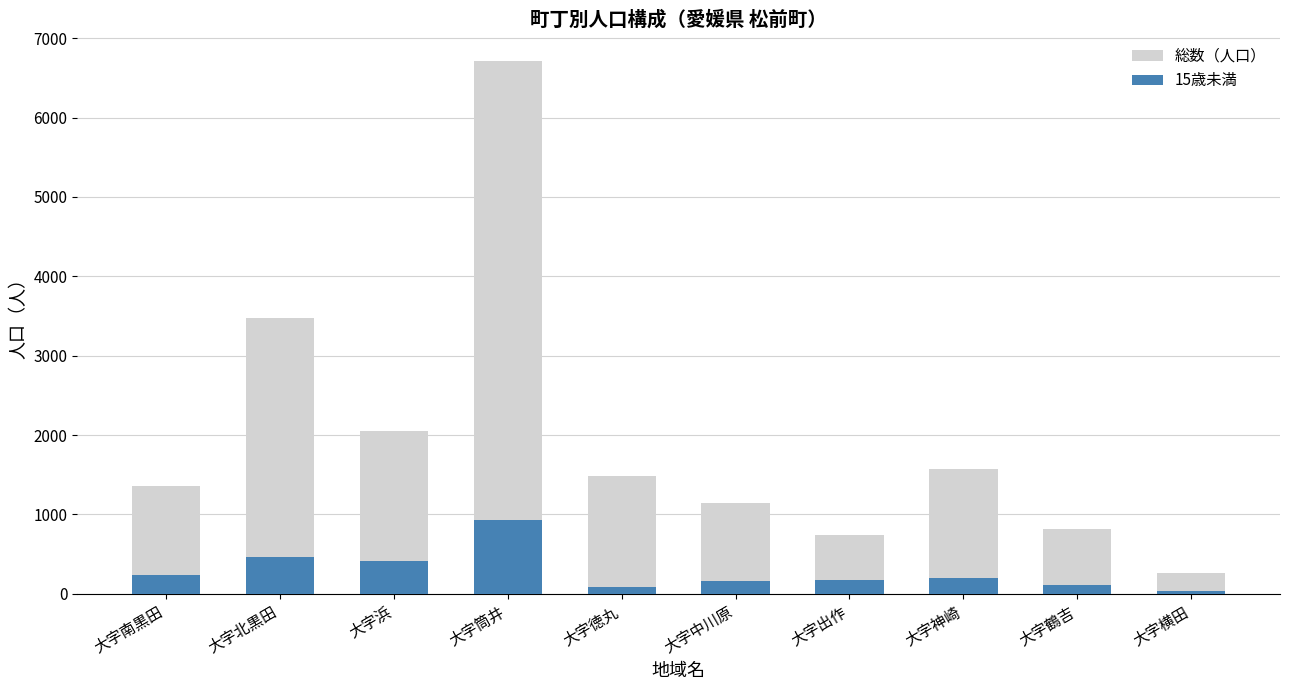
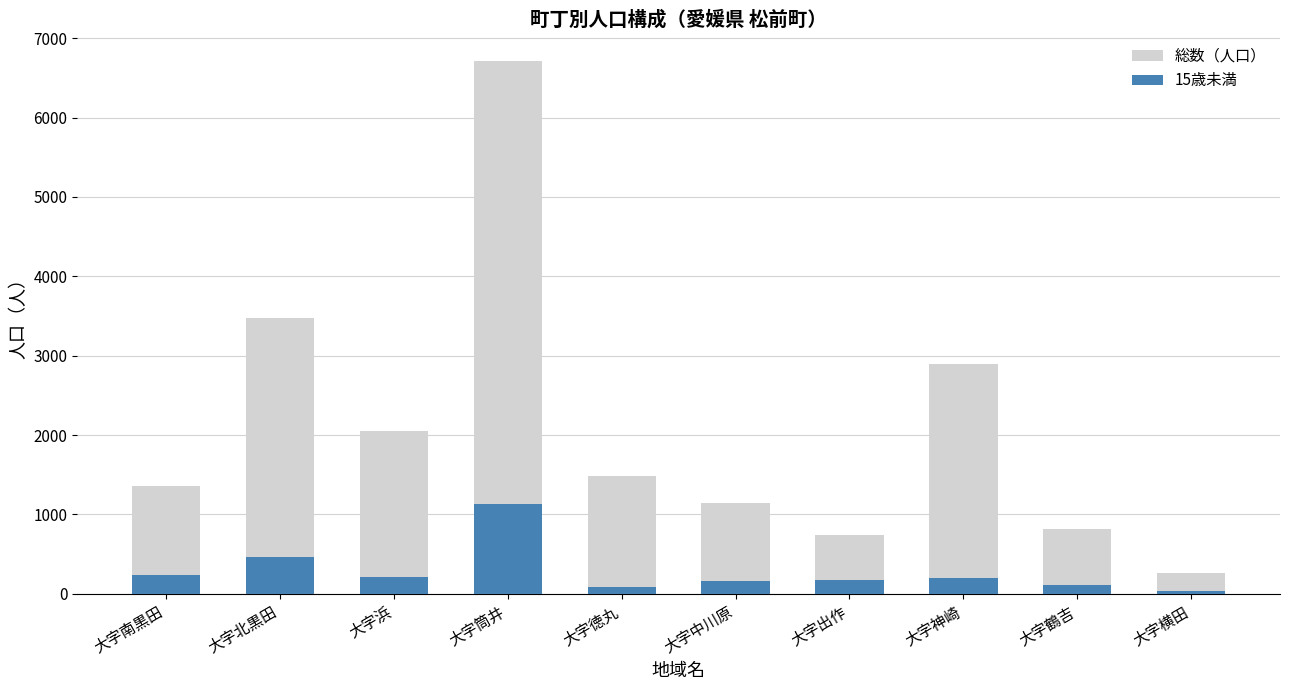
15歳未満, 大字浜: 400 -> 200
15歳未満, 大字筒井: 900 -> 1100
総数（人口）, 大字神崎: 1600 -> 2900
